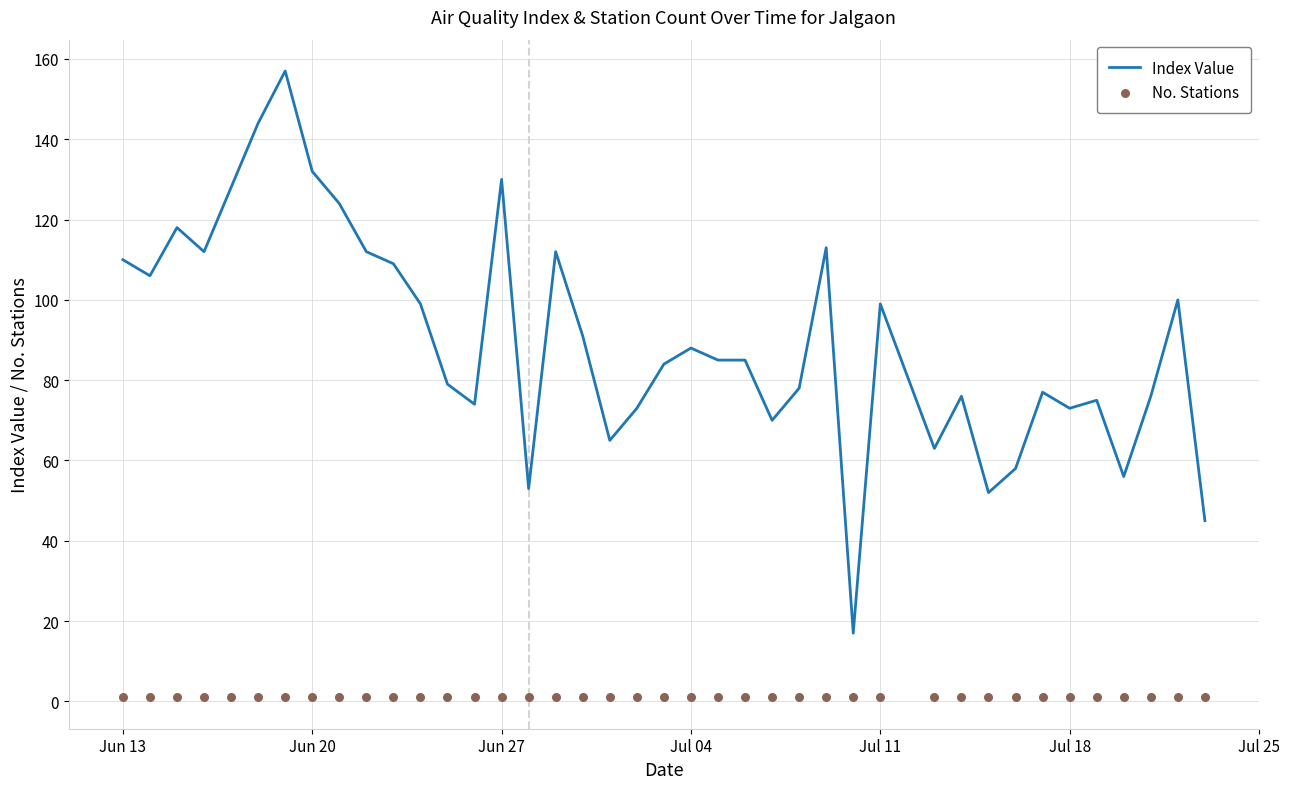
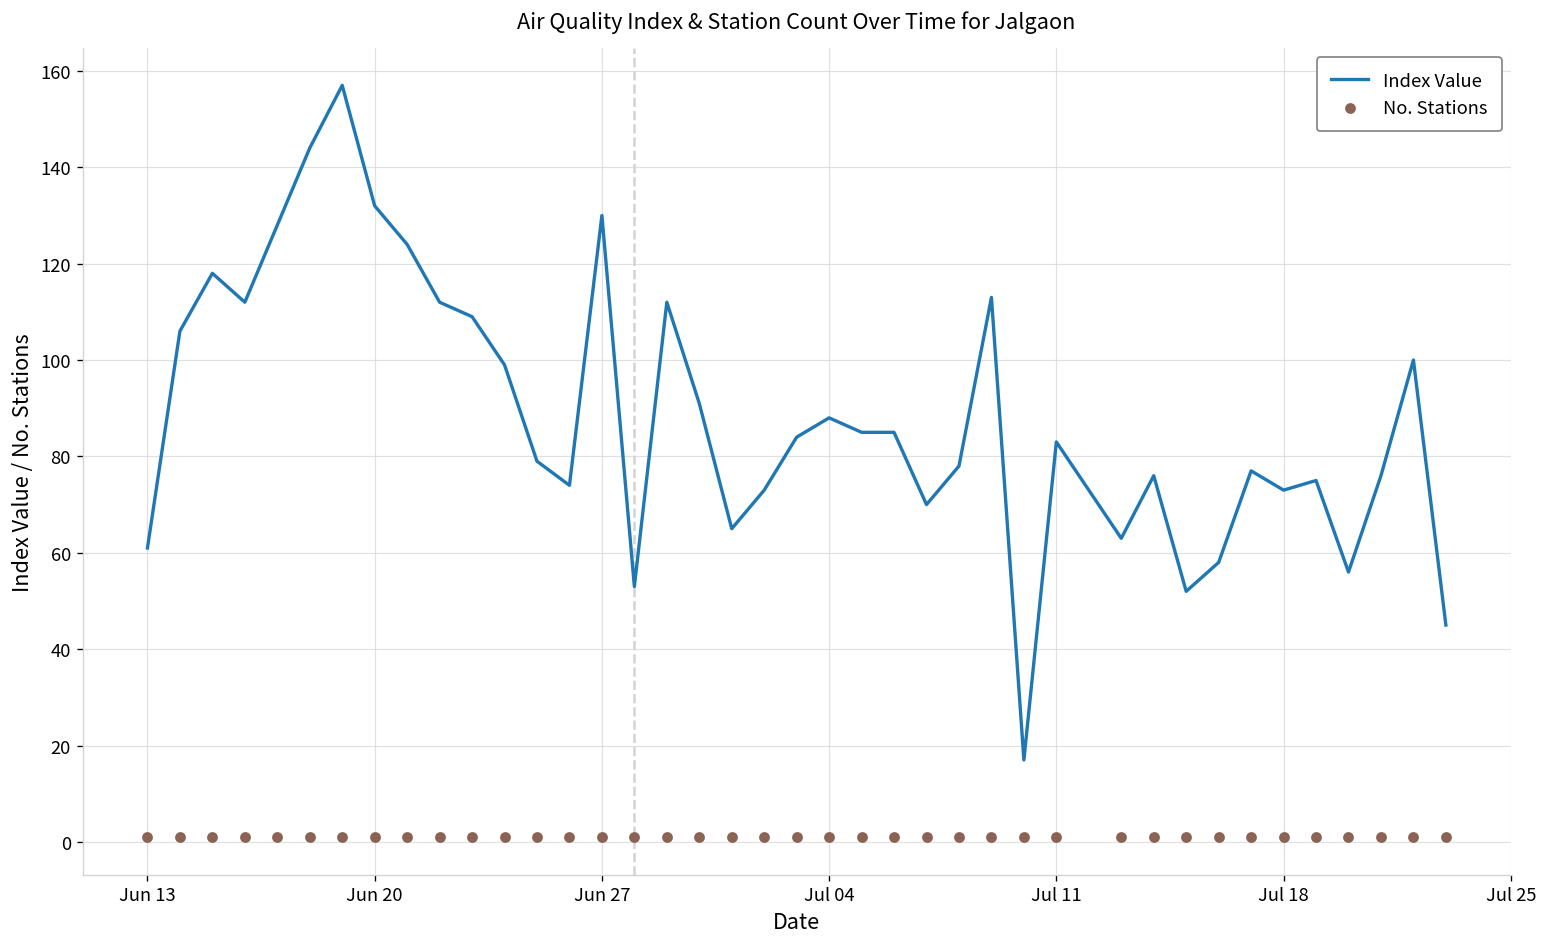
Index Value, Jun 13: 110 -> 61
Index Value, Jul 11: 99 -> 83
